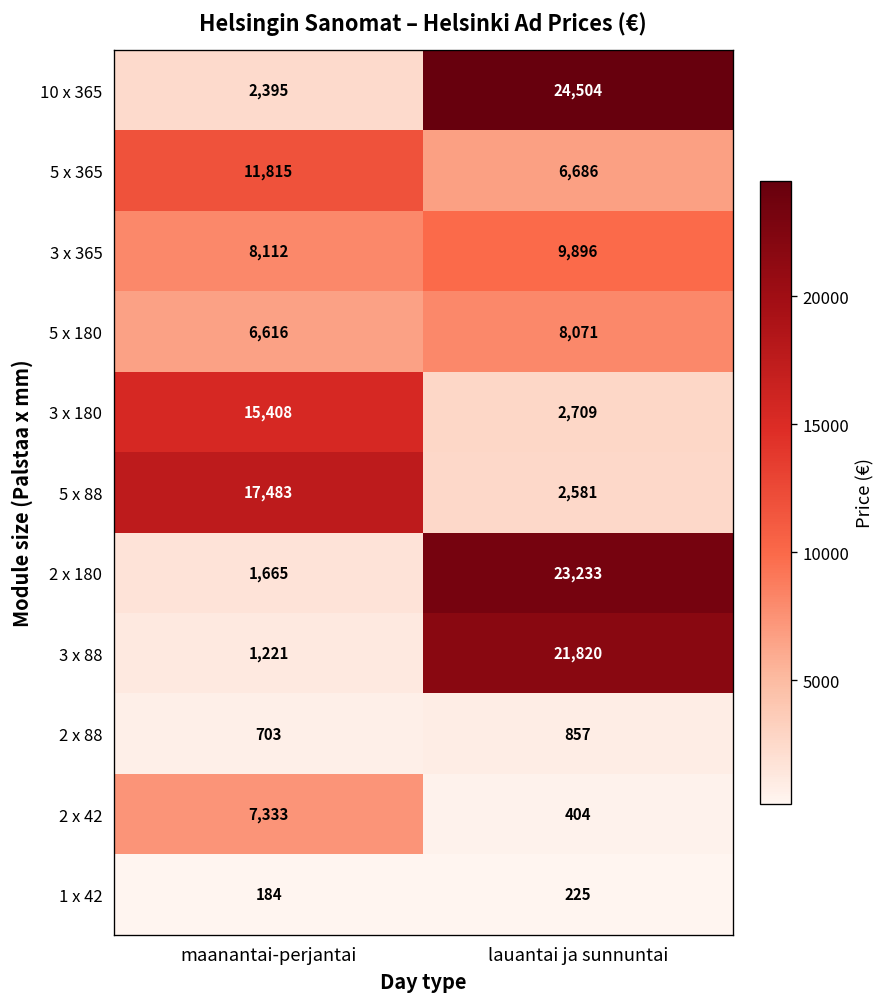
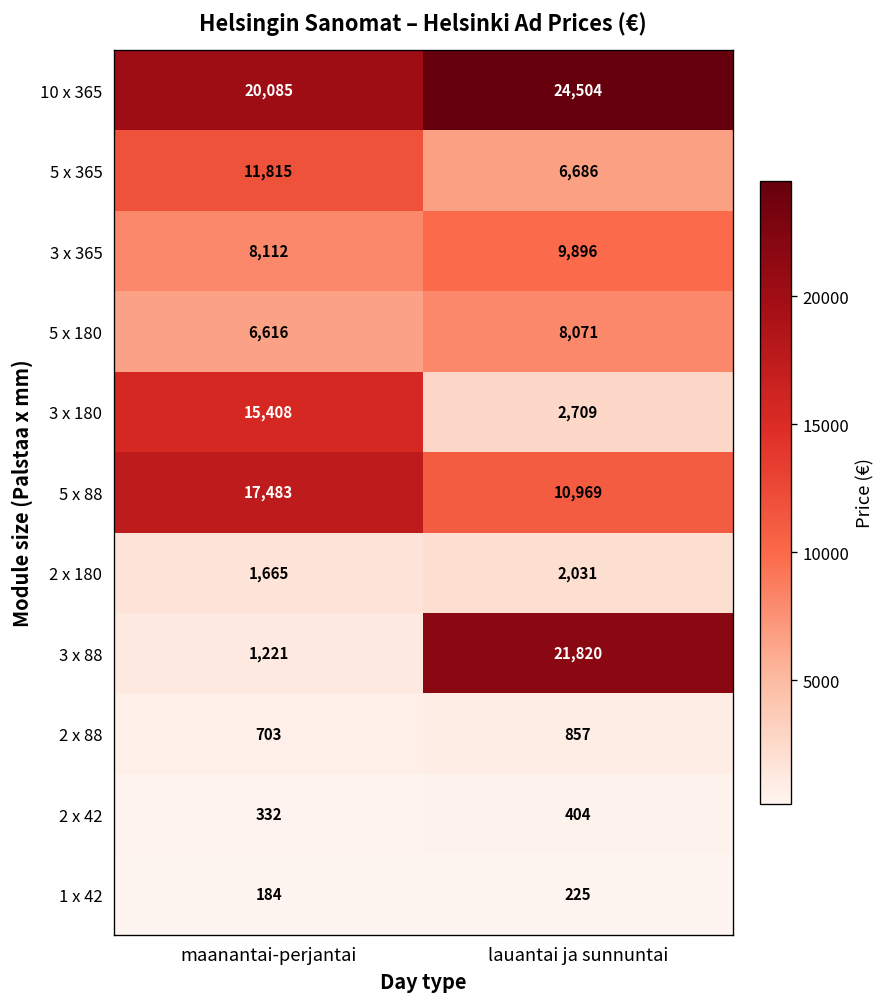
10 x 365, maanantai-perjantai: 2,395 -> 20,085
5 x 88, lauantai ja sunnuntai: 2,581 -> 10,969
2 x 180, lauantai ja sunnuntai: 23,233 -> 2,031
2 x 42, maanantai-perjantai: 7,333 -> 332
